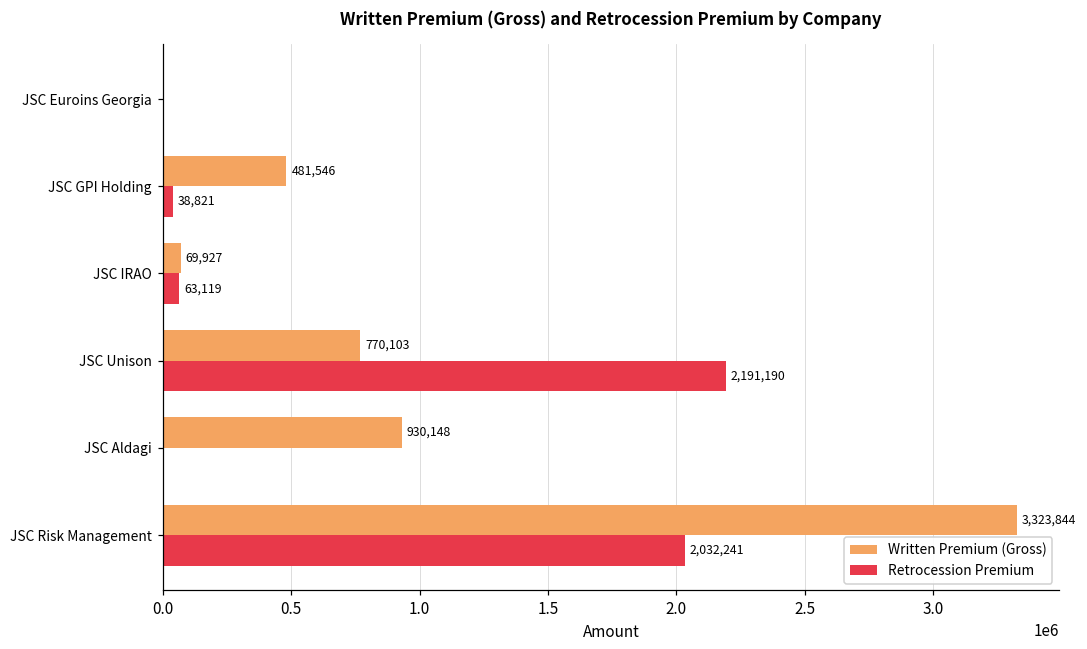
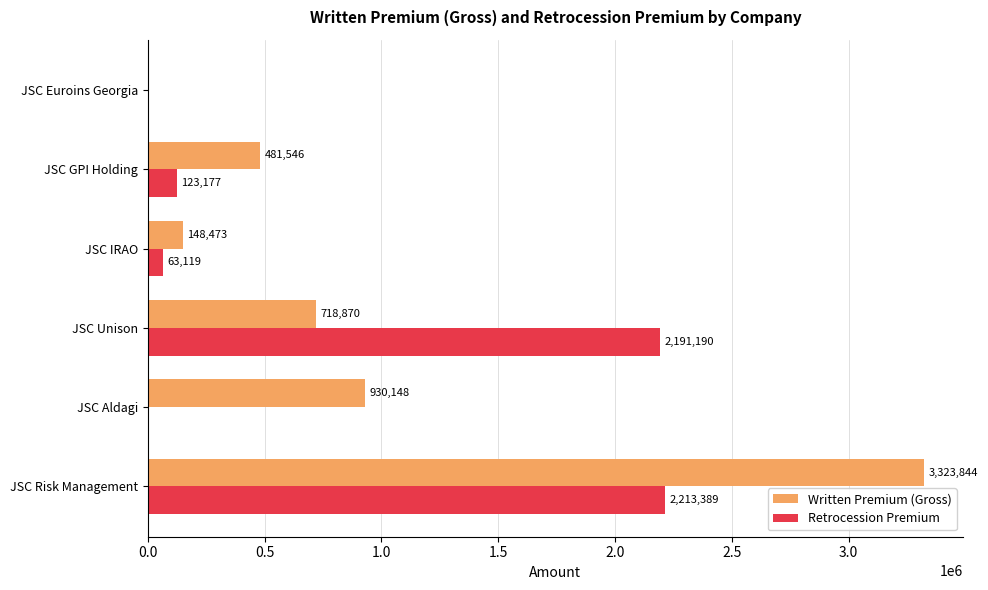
Retrocession Premium, JSC GPI Holding: 38,821 -> 123,177
Written Premium (Gross), JSC IRAO: 69,927 -> 148,473
Written Premium (Gross), JSC Unison: 770,103 -> 718,870
Retrocession Premium, JSC Risk Management: 2,032,241 -> 2,213,389
